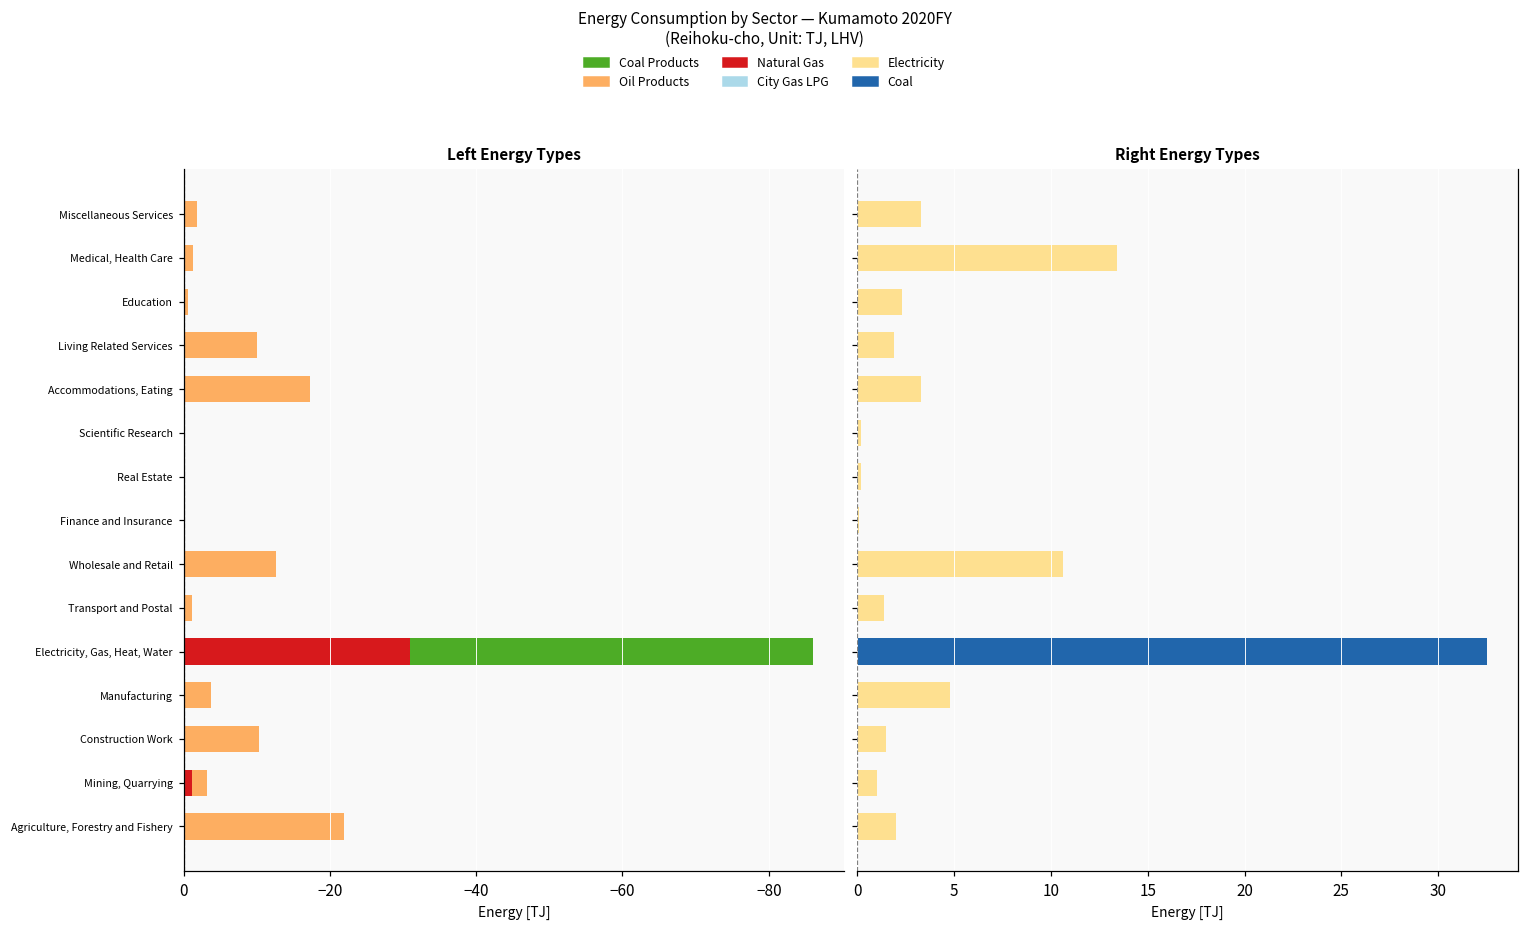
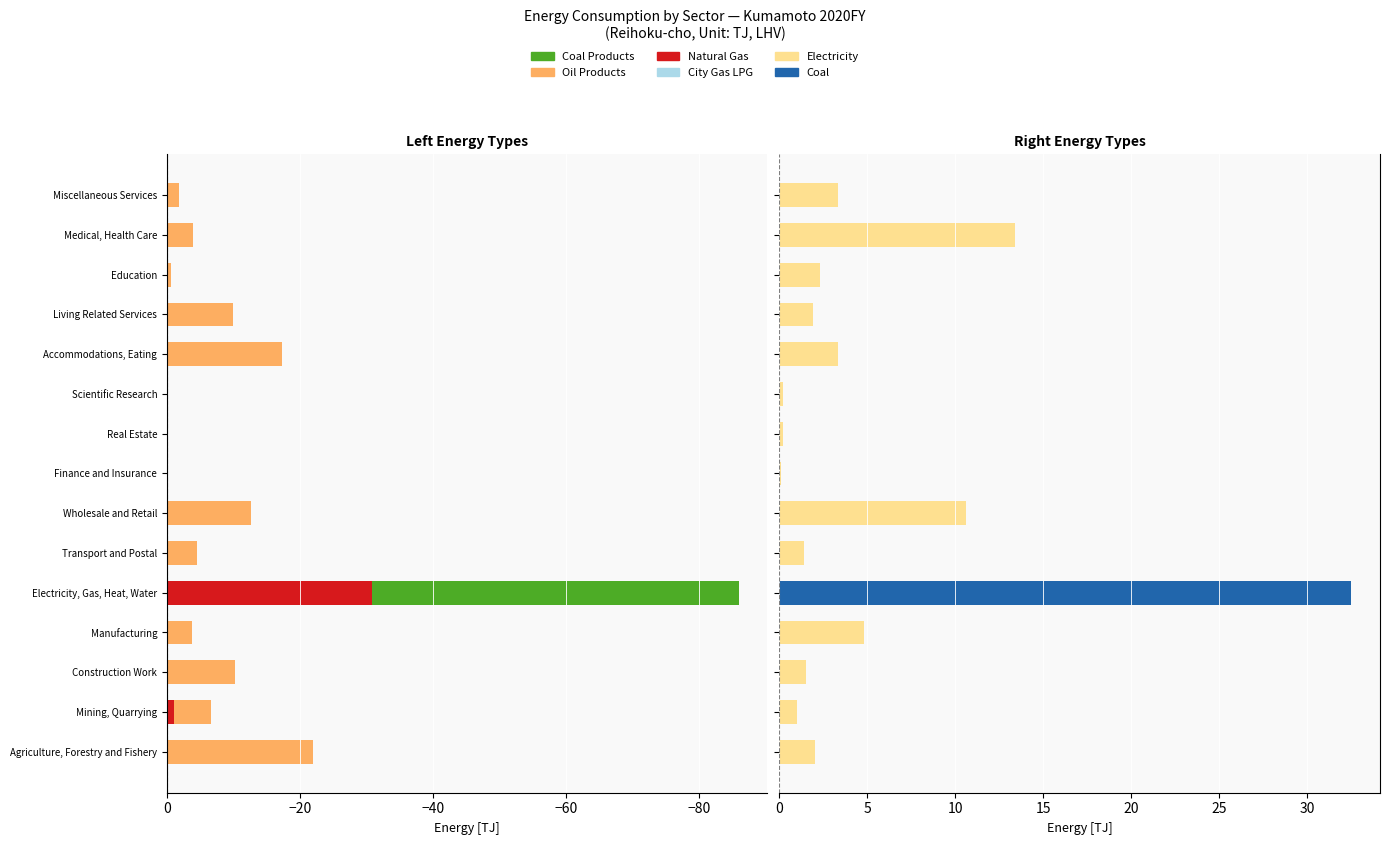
Left Energy Types, Oil Products, Medical, Health Care: -1 -> -4
Left Energy Types, Oil Products, Transport and Postal: -1 -> -5
Left Energy Types, Oil Products, Mining, Quarrying: -3 -> -7
